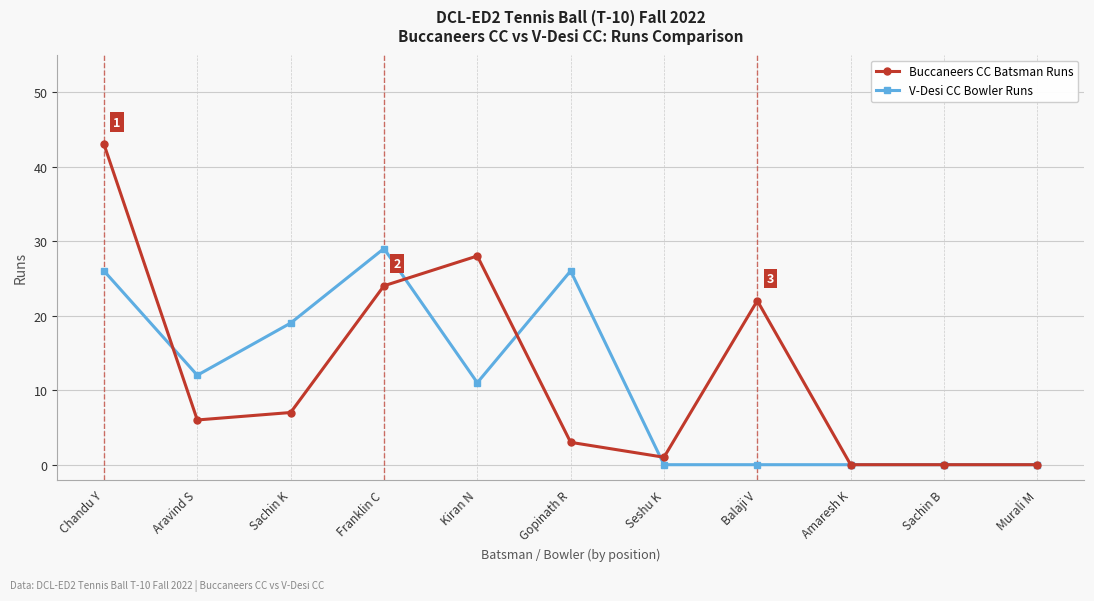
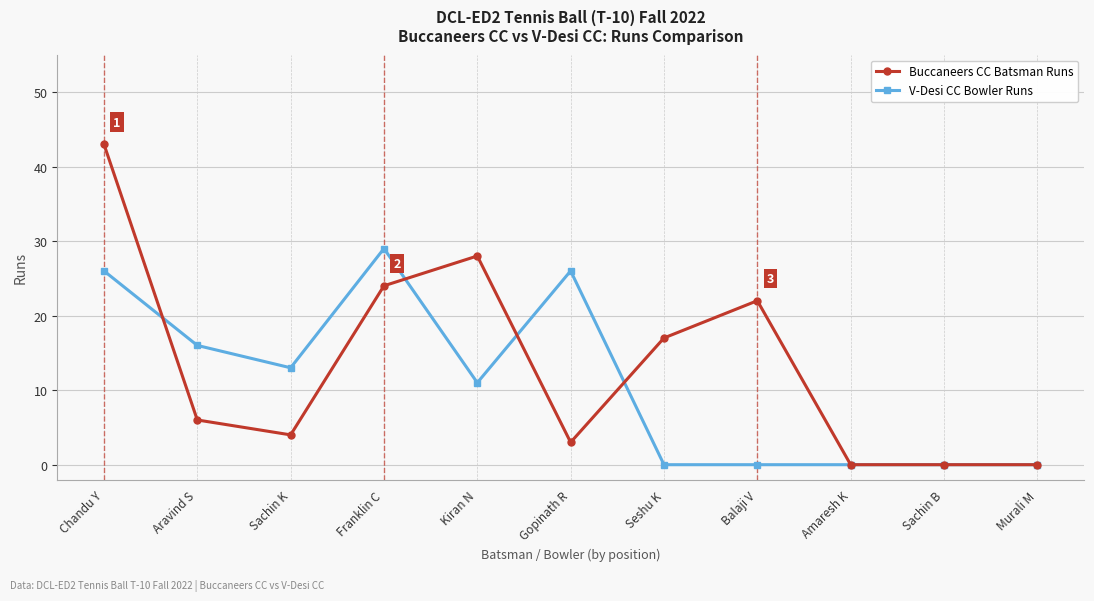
V-Desi CC Bowler Runs, Aravind S: 12 -> 16
Buccaneers CC Batsman Runs, Sachin K: 7 -> 4
V-Desi CC Bowler Runs, Sachin K: 19 -> 13
Buccaneers CC Batsman Runs, Seshu K: 1 -> 17
